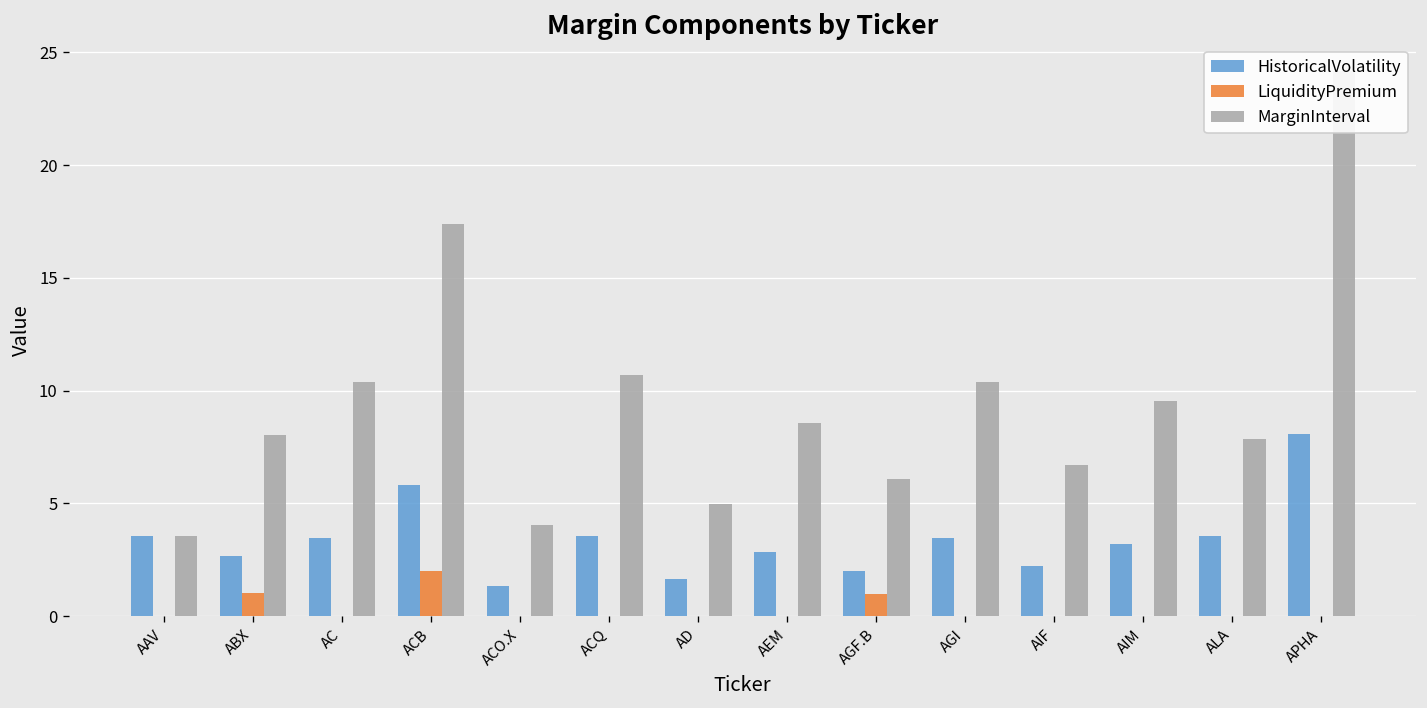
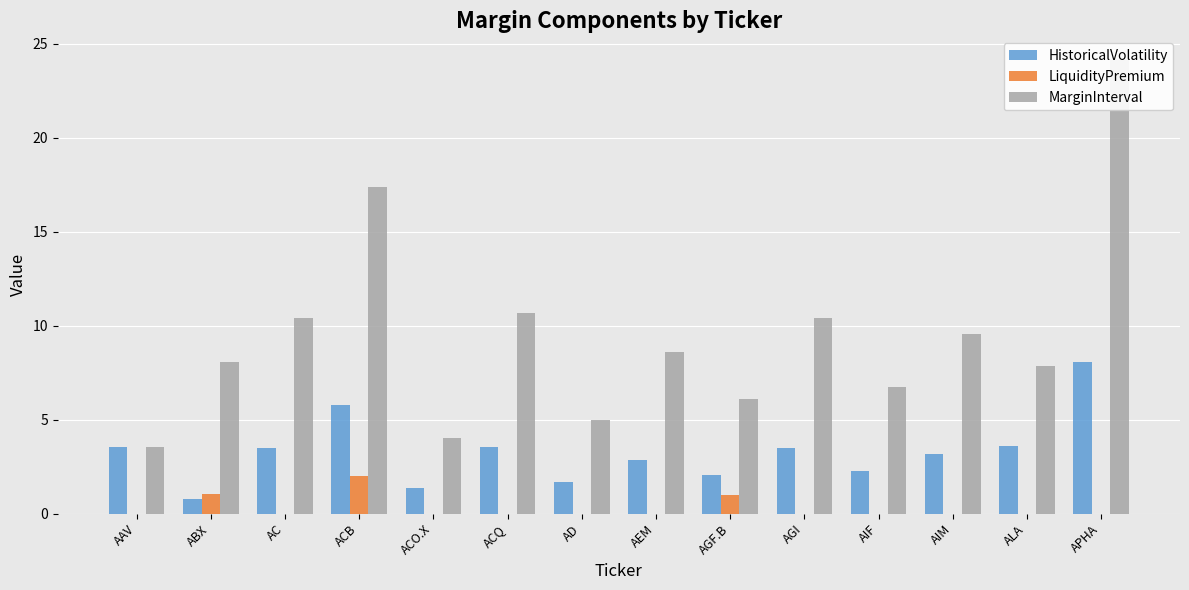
HistoricalVolatility, ABX: 2.7 -> 0.8
